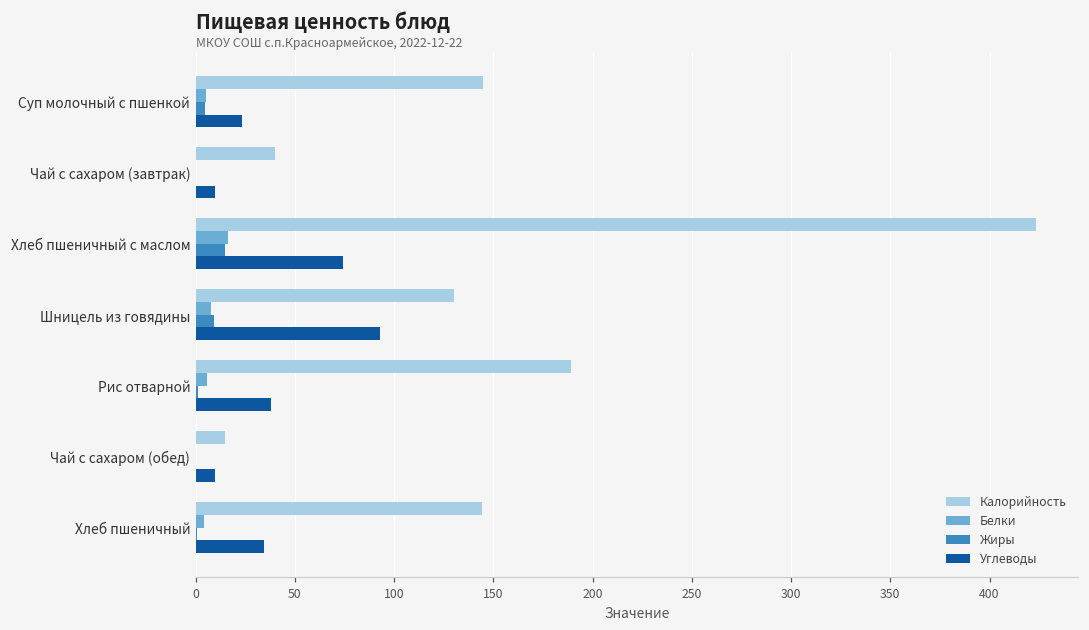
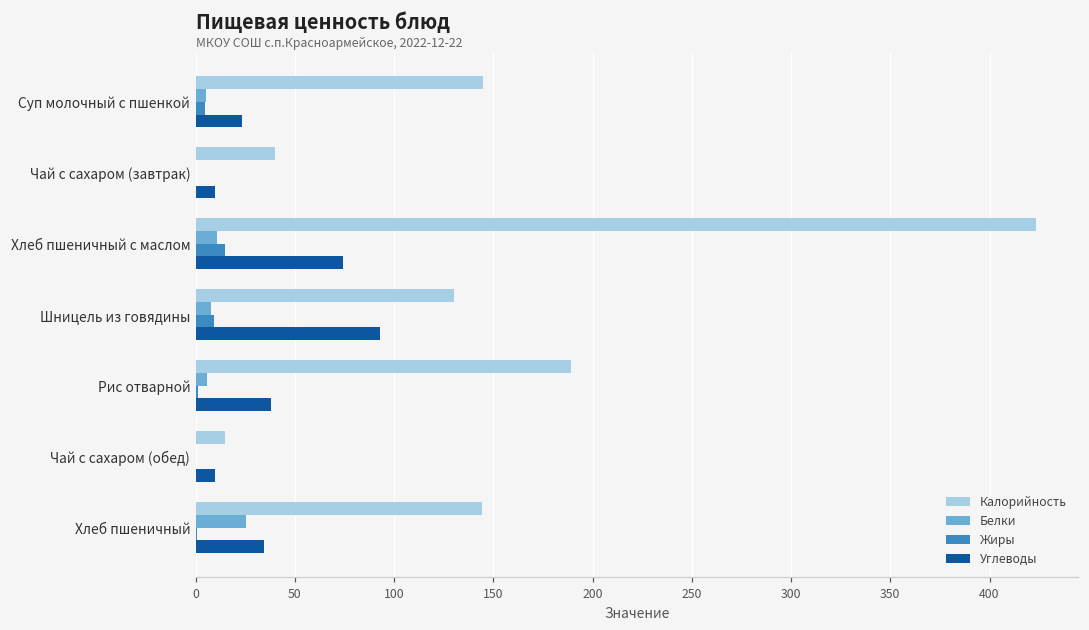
Белки, Хлеб пшеничный с маслом: 16 -> 11
Белки, Хлеб пшеничный: 4 -> 25
